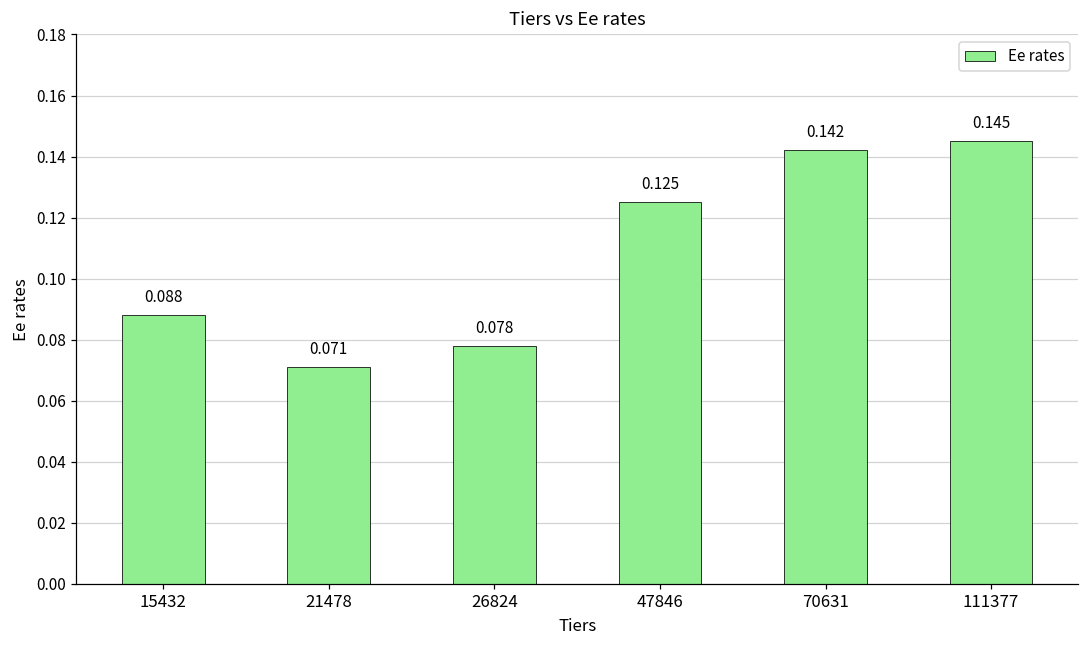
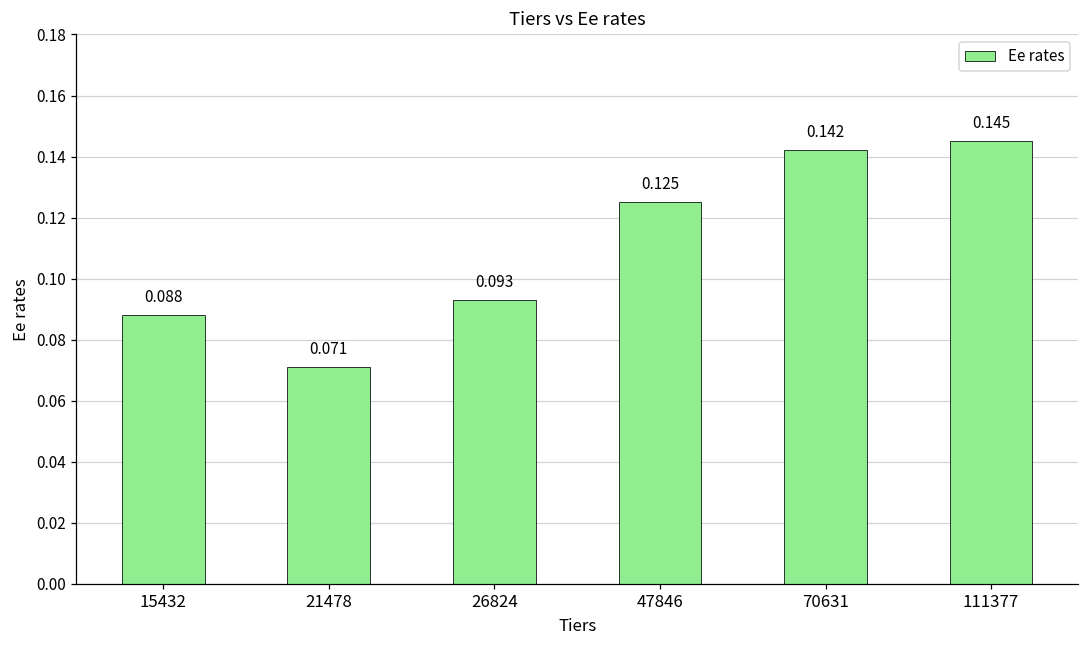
26824: 0.078 -> 0.093
